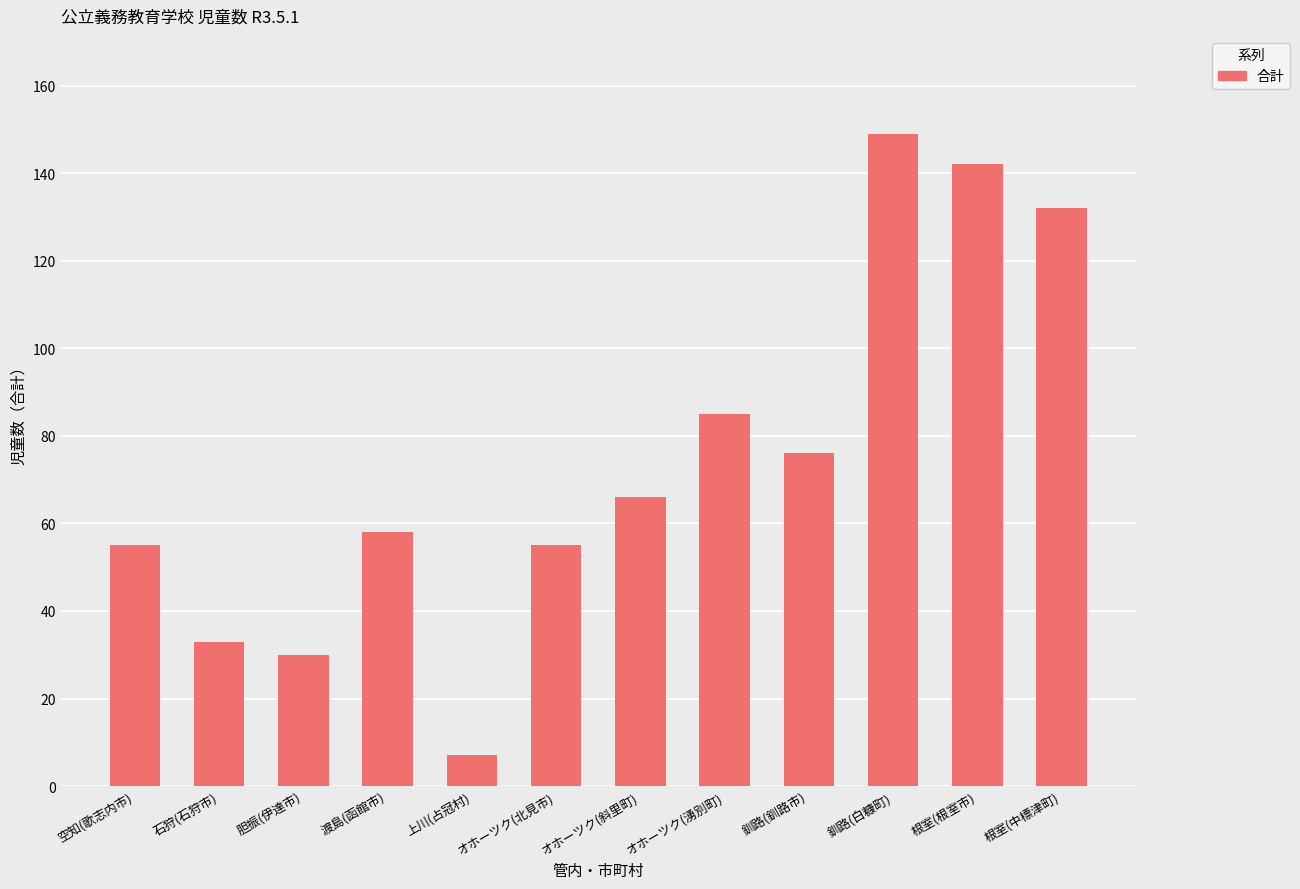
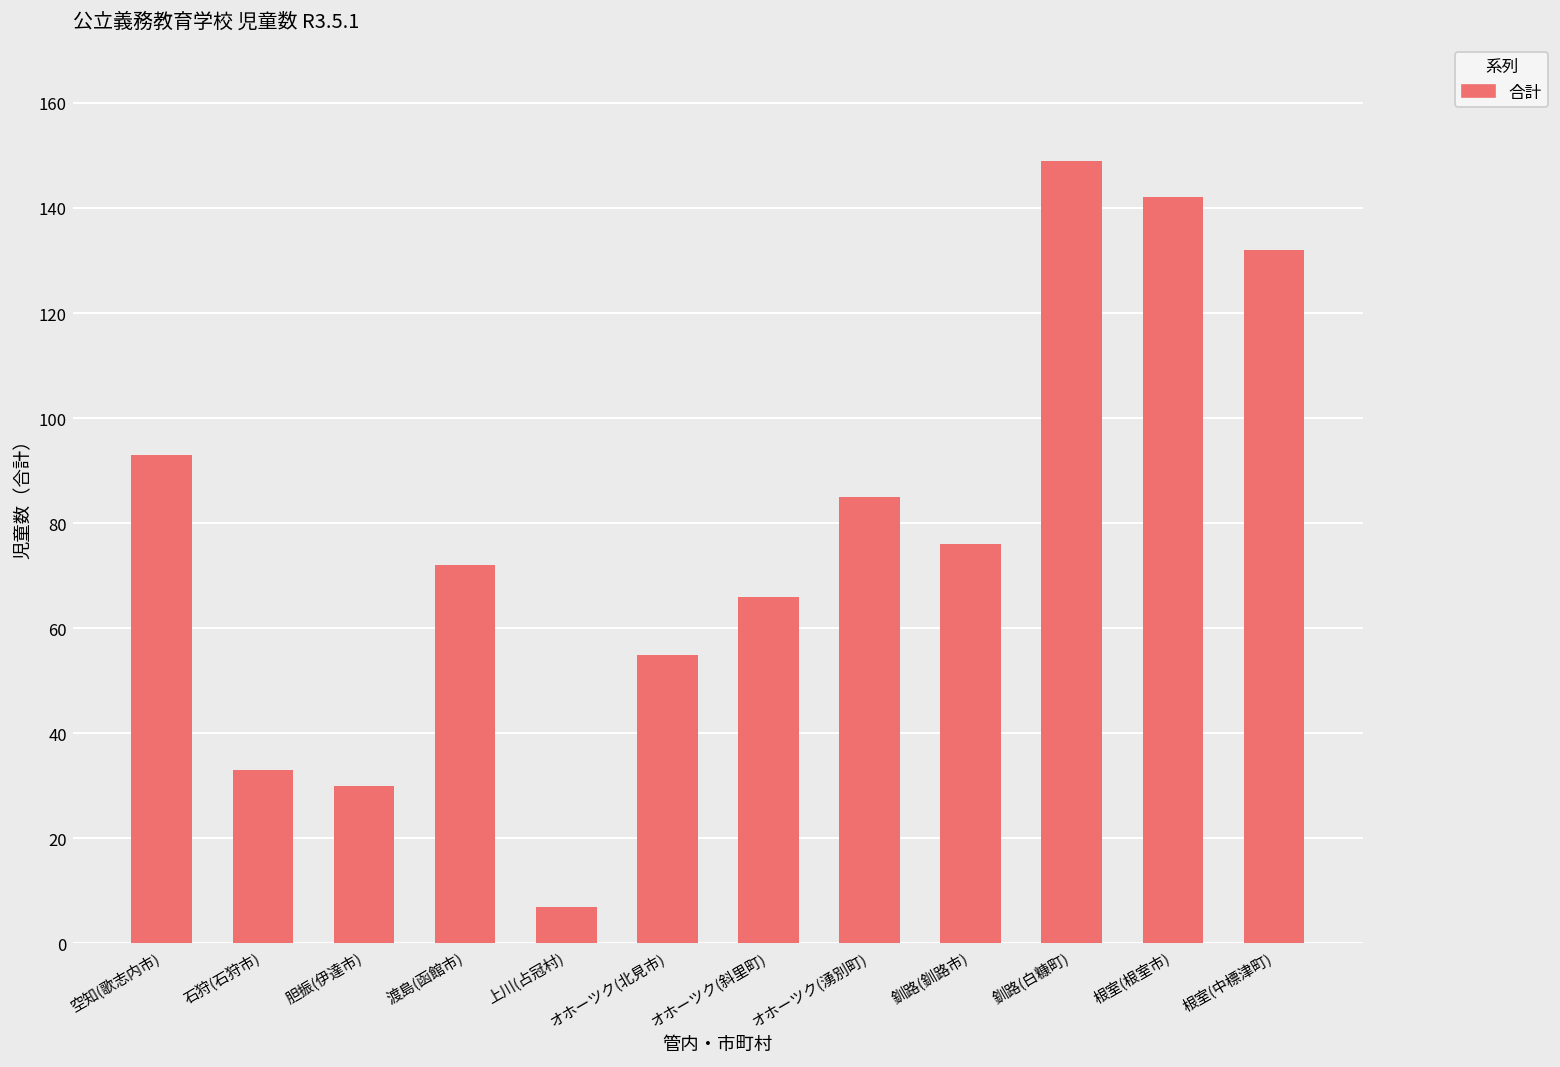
空知(歌志内市): 55 -> 93
渡島(函館市): 58 -> 72
